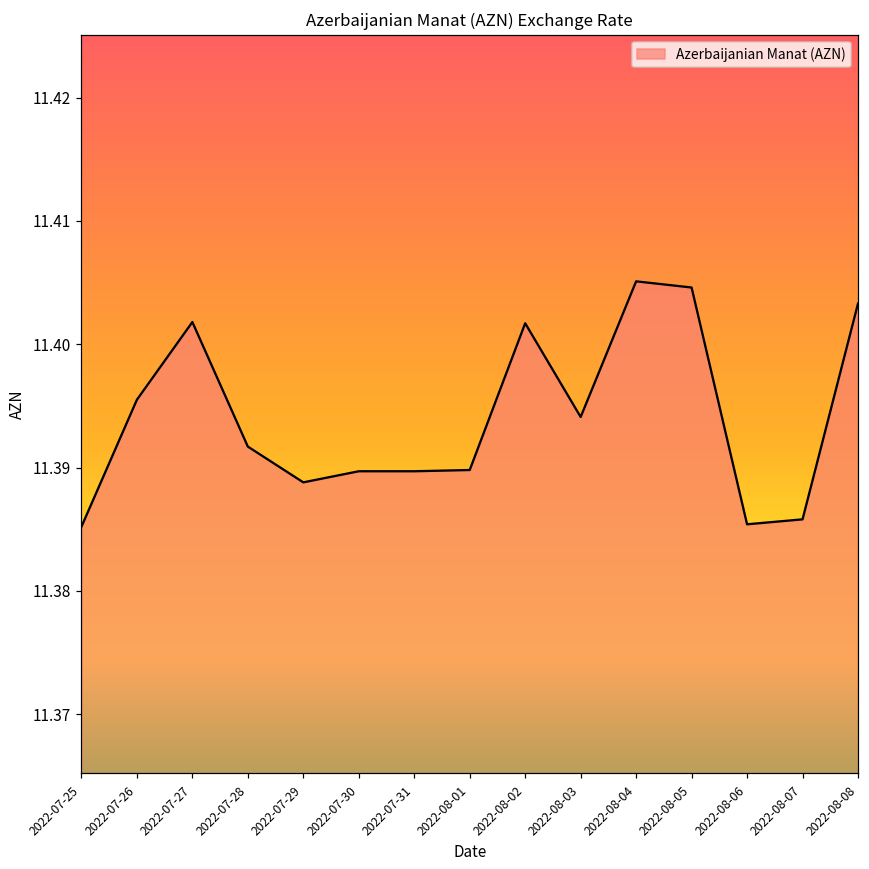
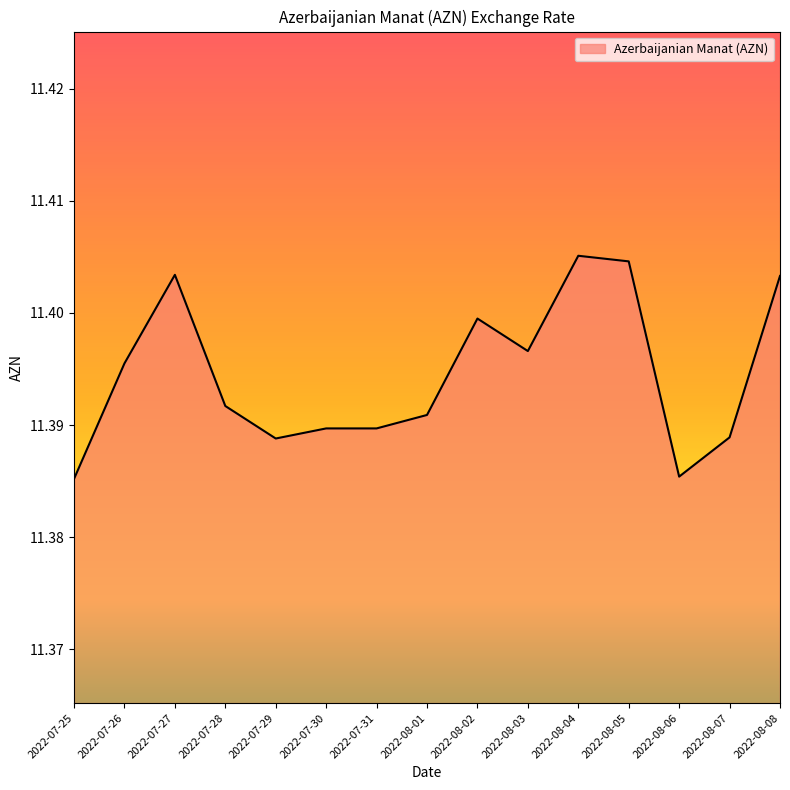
2022-07-27: 11.4018 -> 11.4034
2022-08-01: 11.3898 -> 11.3909
2022-08-02: 11.4017 -> 11.3995
2022-08-03: 11.3941 -> 11.3966
2022-08-07: 11.3858 -> 11.3889
